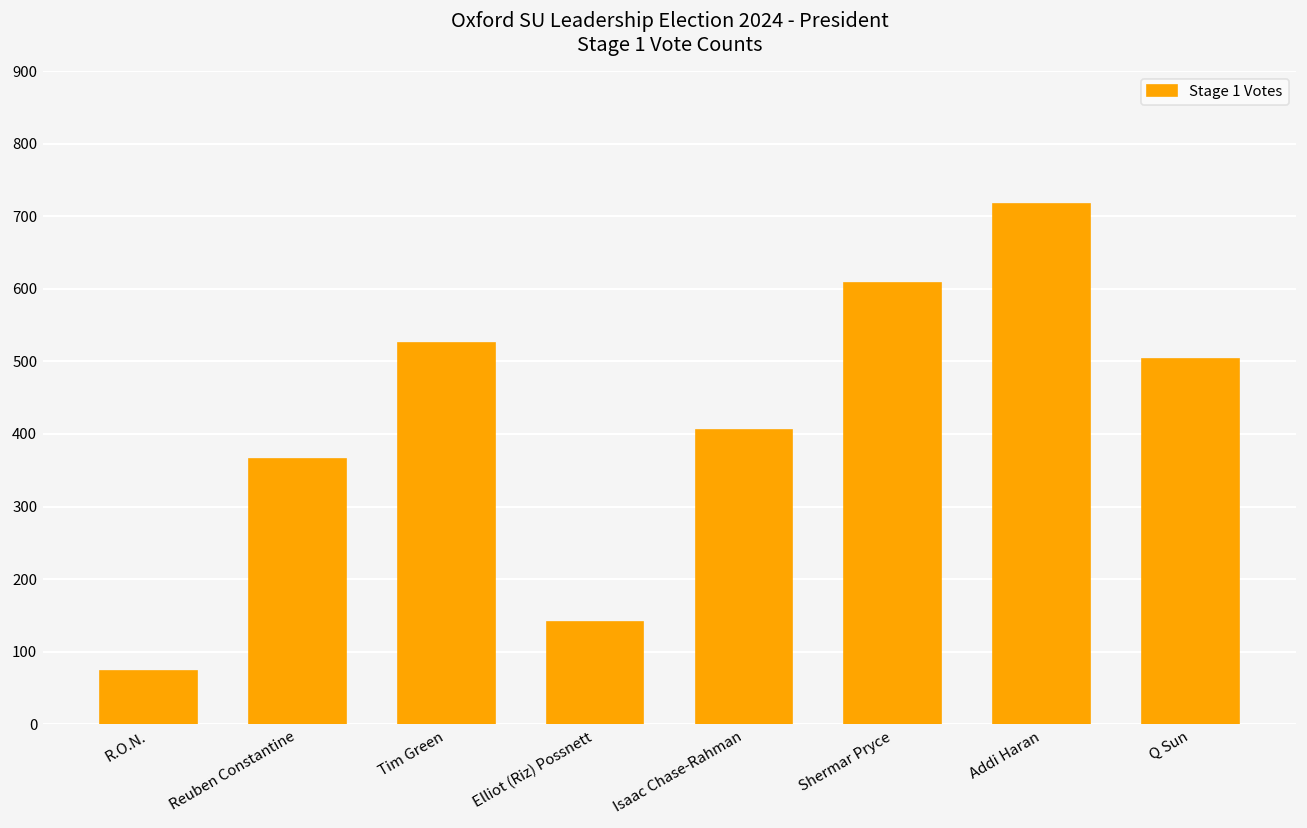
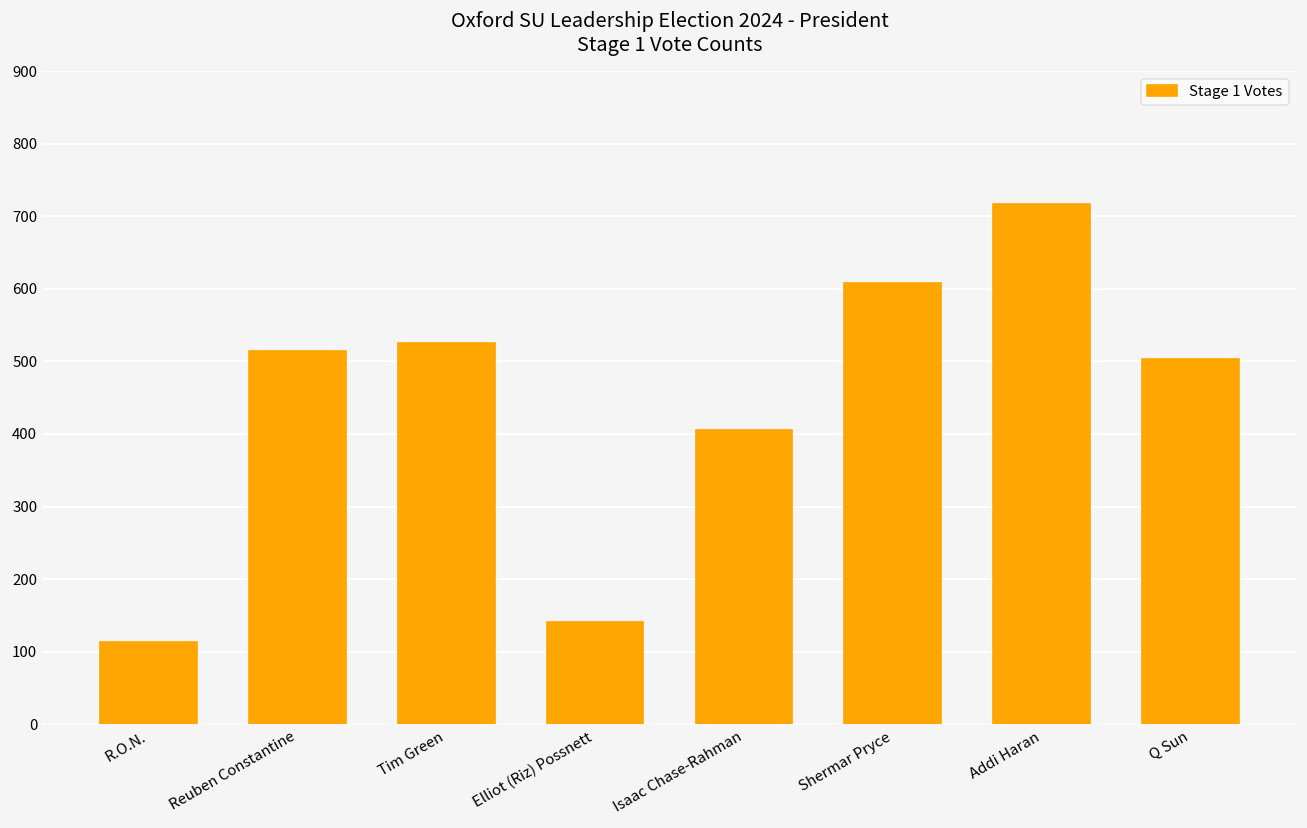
R.O.N.: 70 -> 110
Reuben Constantine: 370 -> 510
